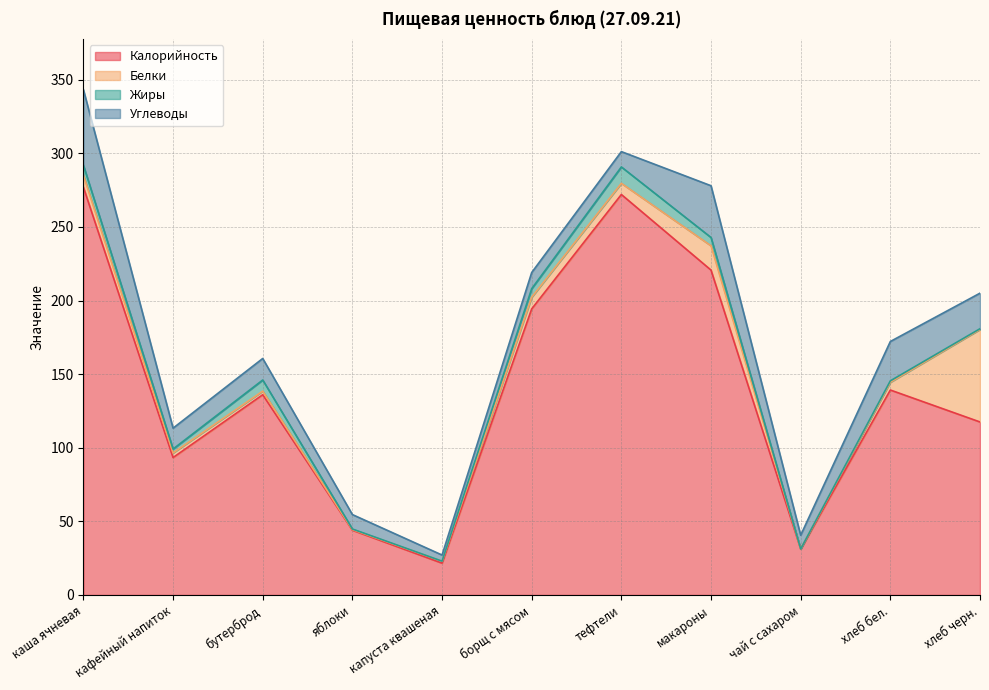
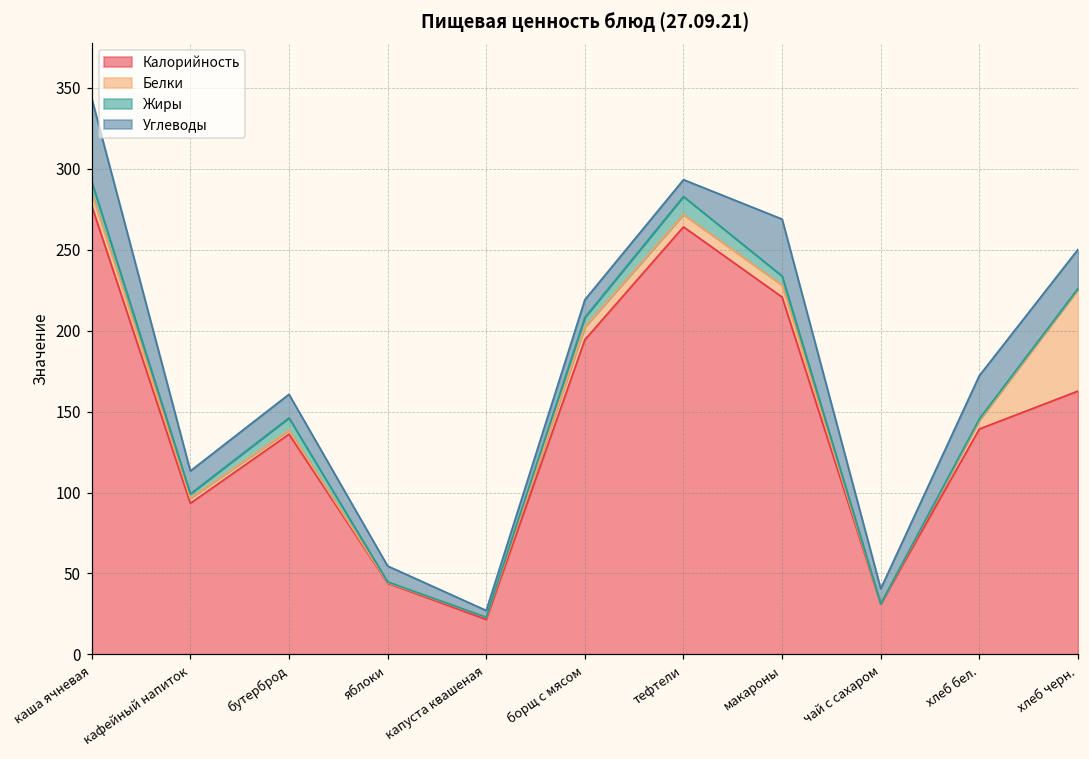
Калорийность, тефтели: 272 -> 264
Белки, макароны: 17 -> 7
Калорийность, хлеб черн.: 118 -> 163
